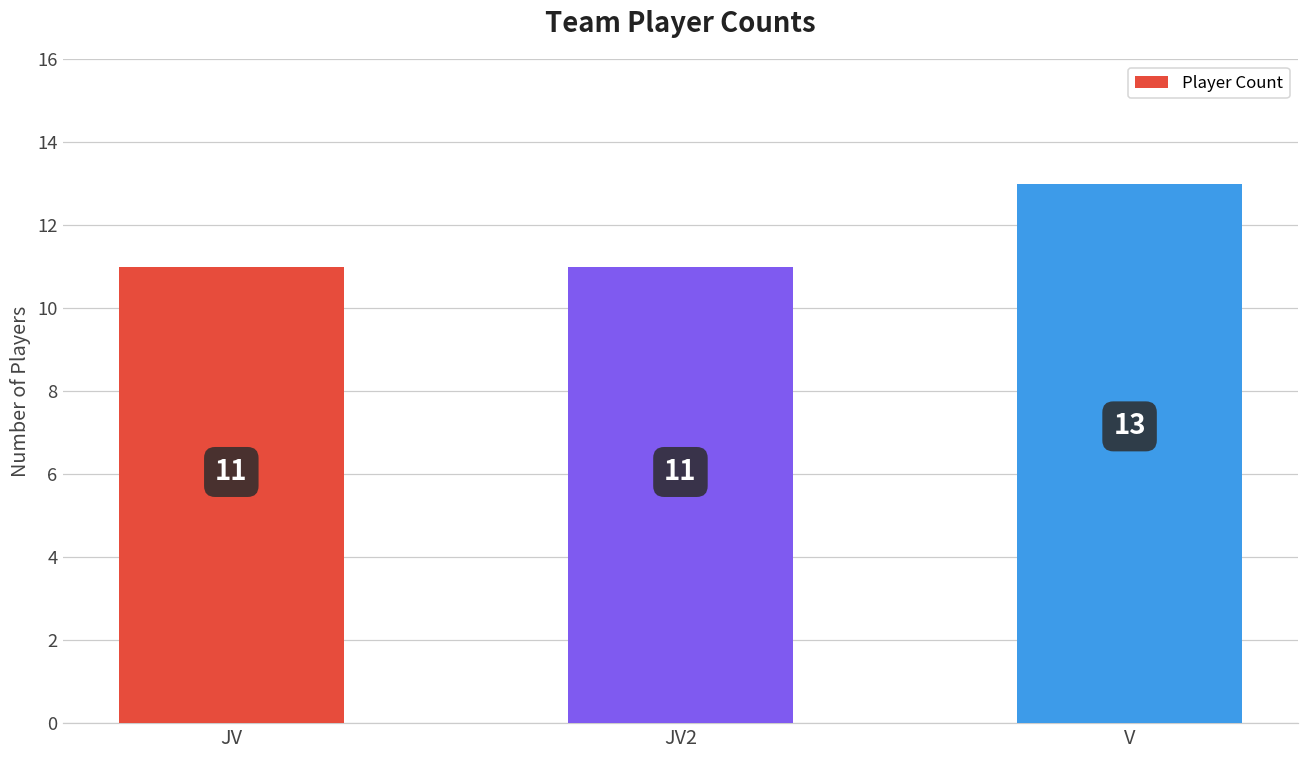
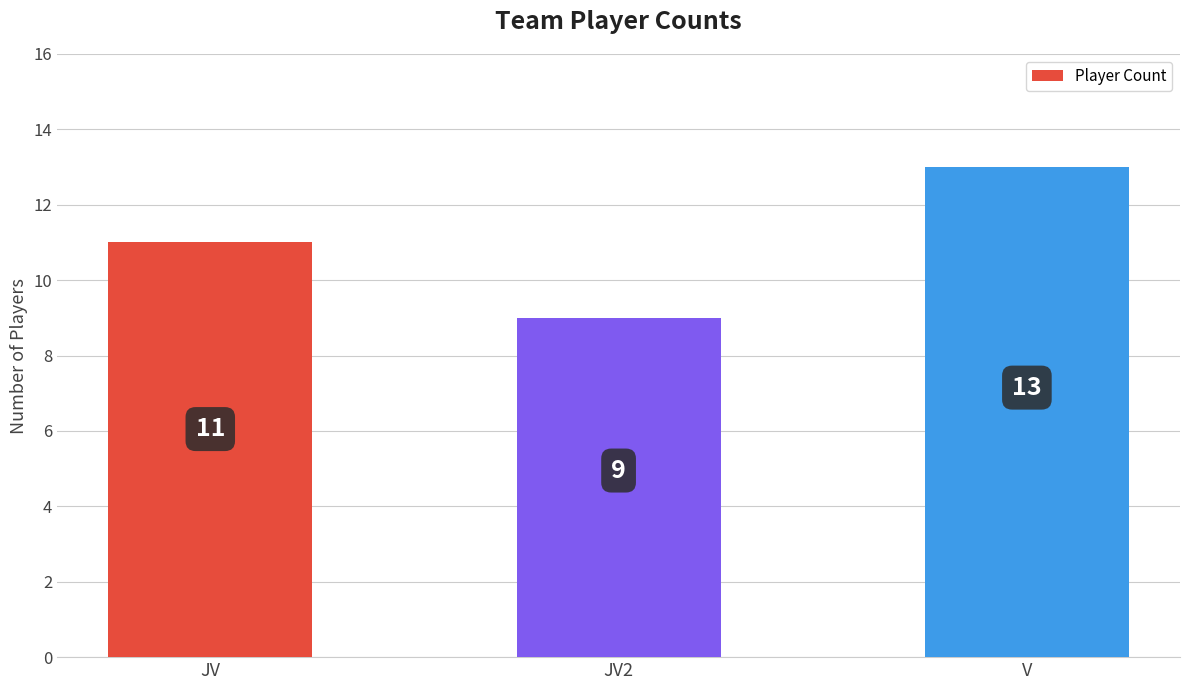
JV2: 11 -> 9
